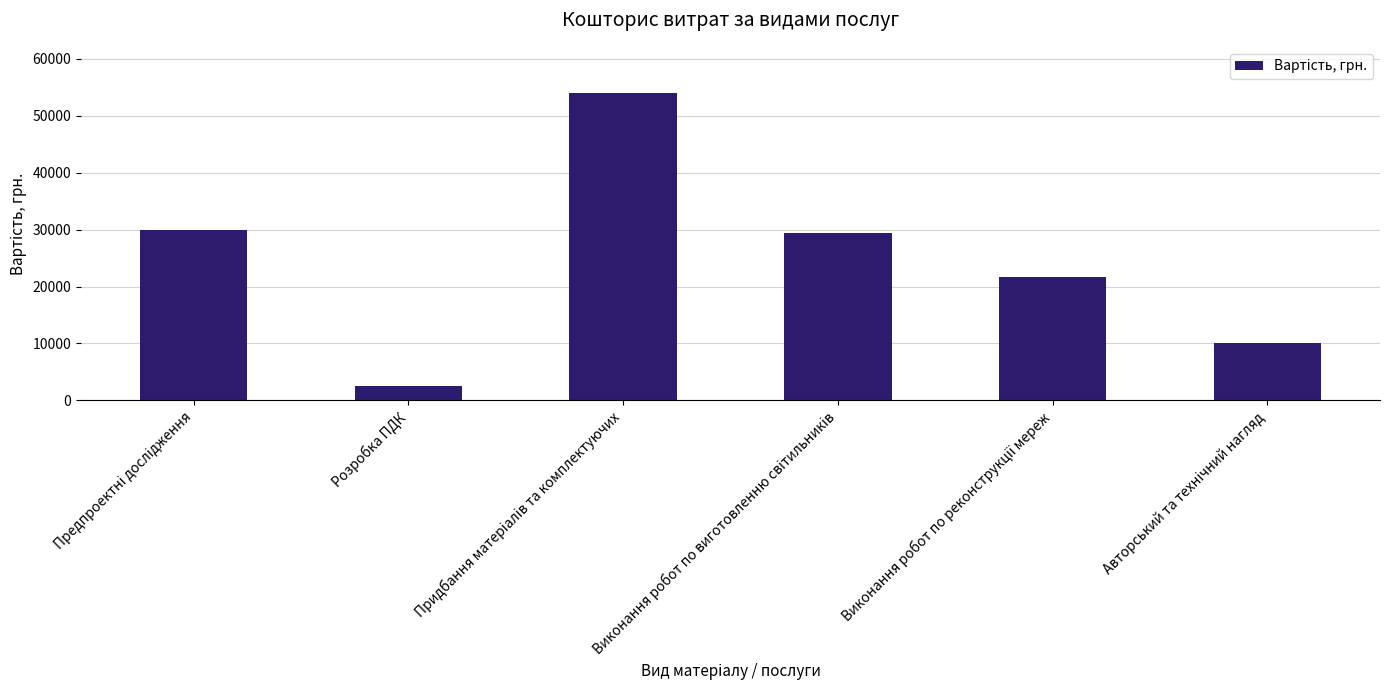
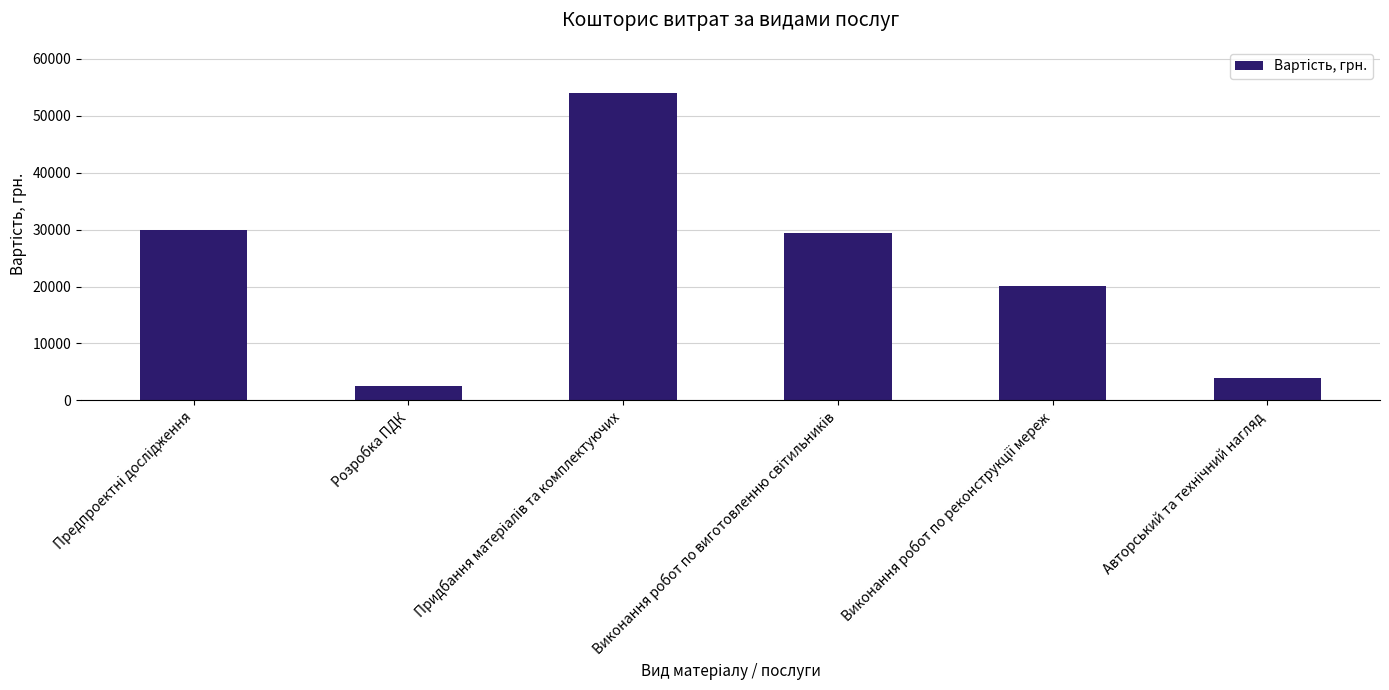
Виконання робот по реконструкції мереж: 22000 -> 20000
Авторський та технічний нагляд: 10000 -> 4000
